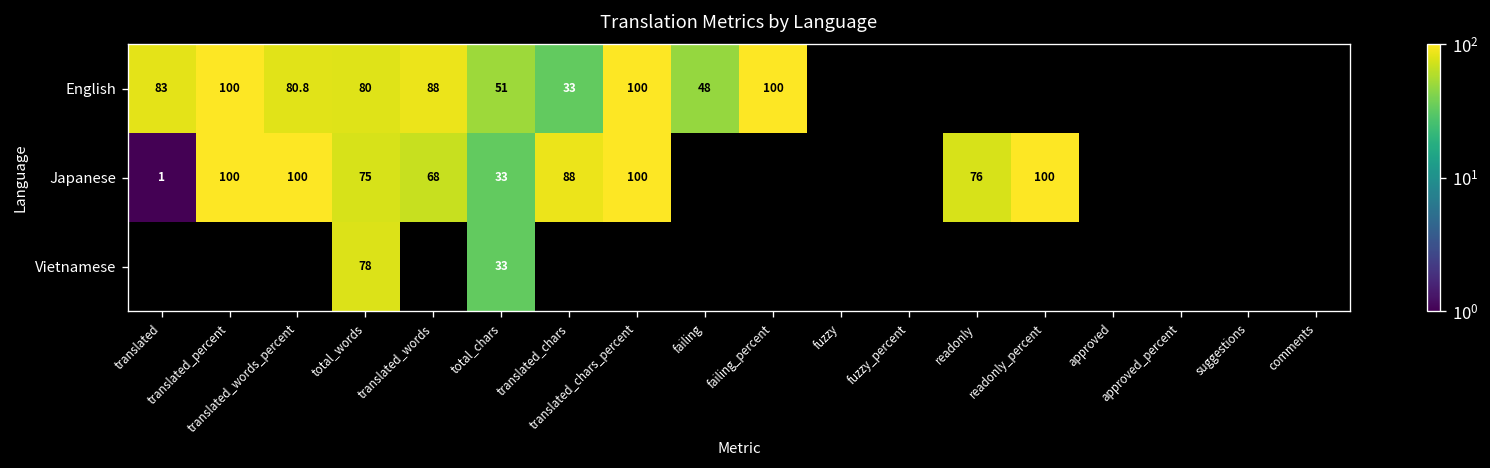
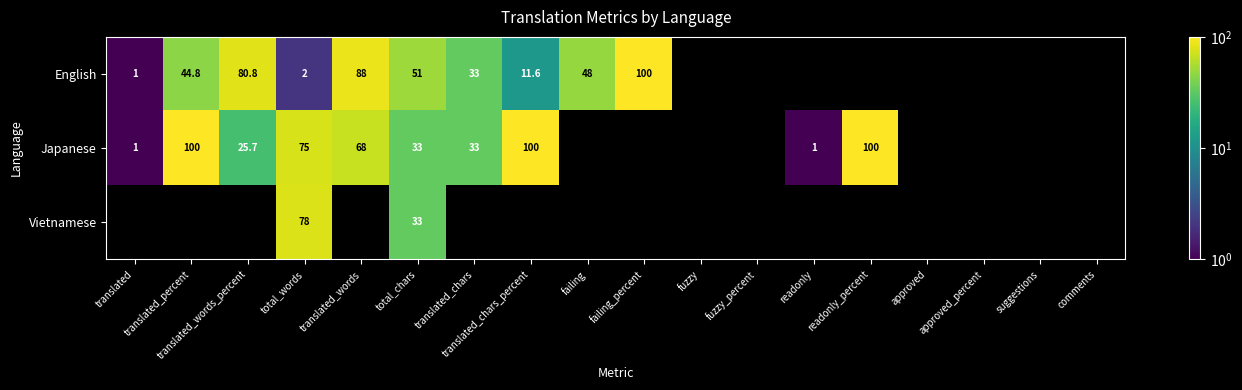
English, translated: 83 -> 1
English, translated_percent: 100 -> 44.8
English, total_words: 80 -> 2
English, translated_chars_percent: 100 -> 11.6
Japanese, translated_words_percent: 100 -> 25.7
Japanese, translated_chars: 88 -> 33
Japanese, readonly: 76 -> 1
